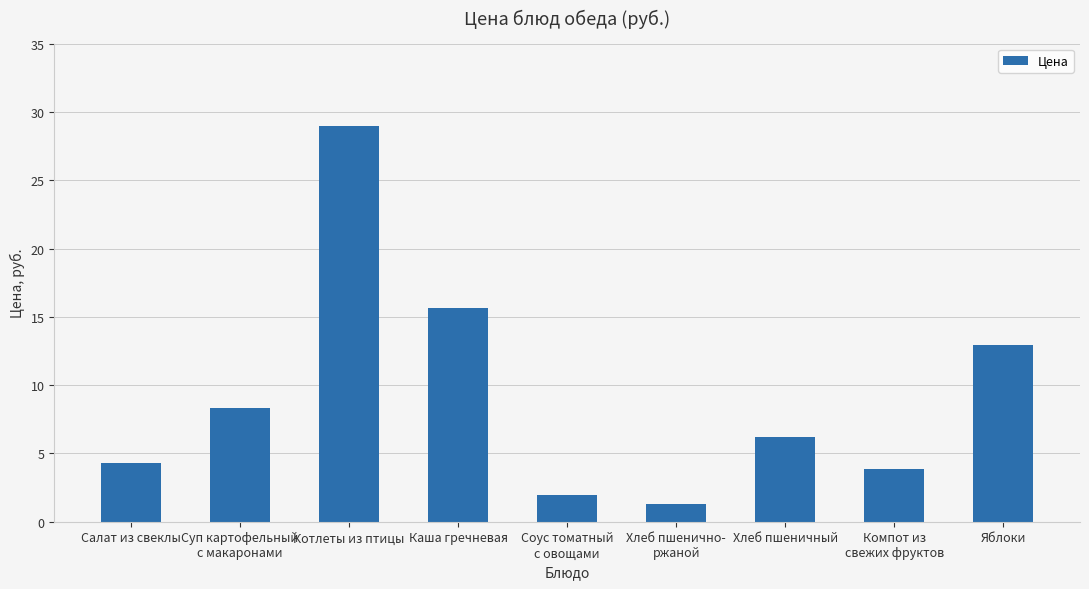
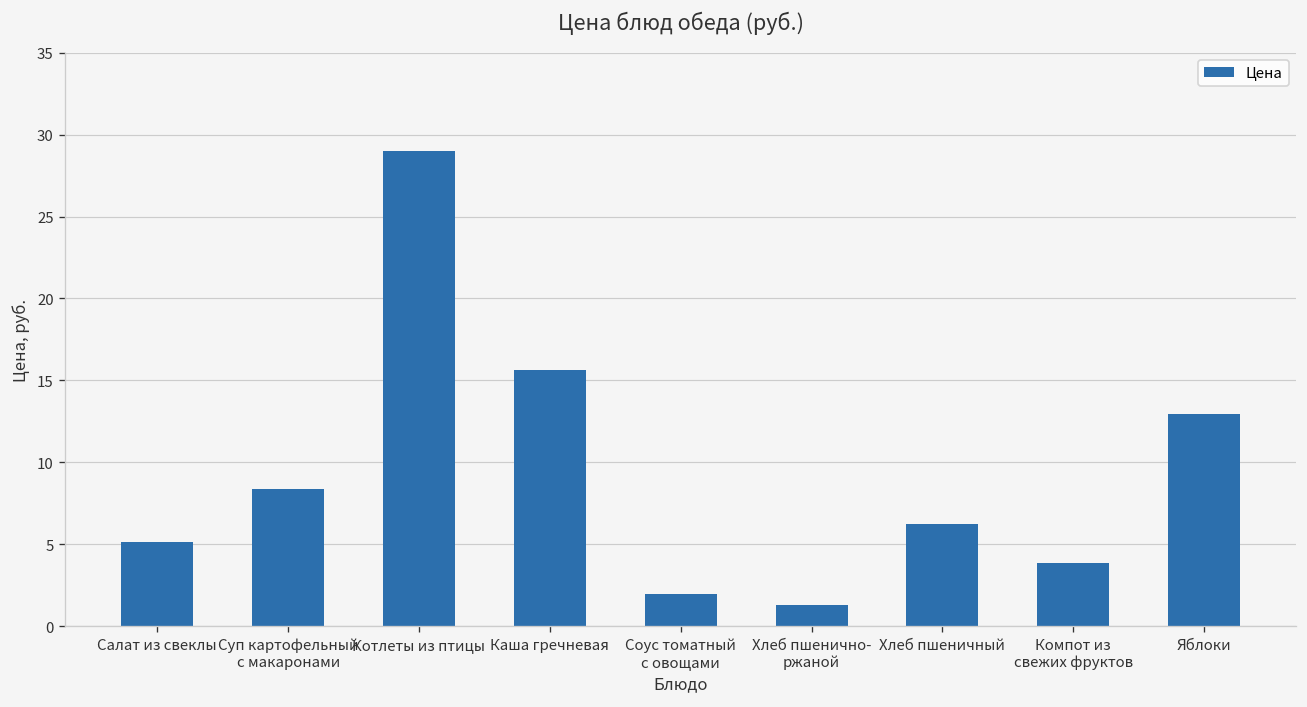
Салат из свеклы: 4.3 -> 5.1
